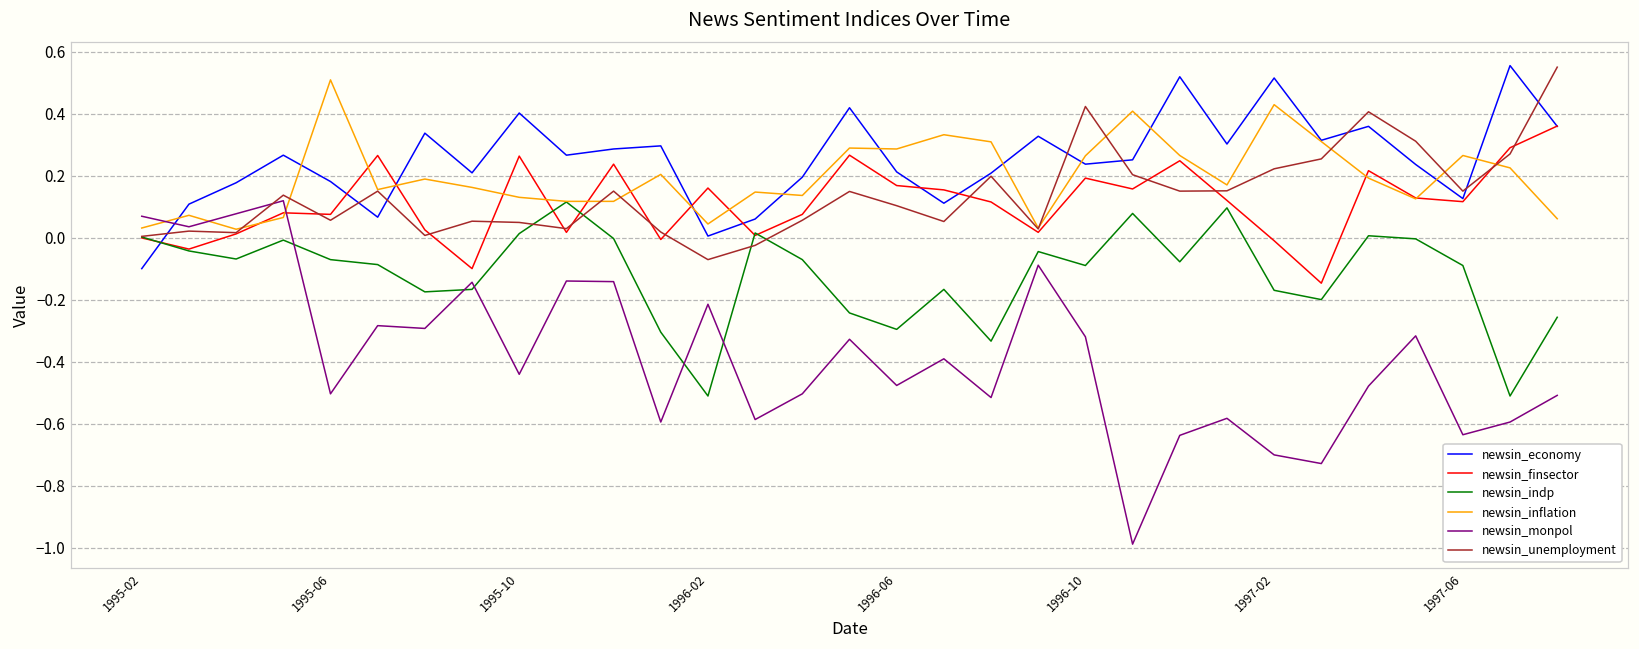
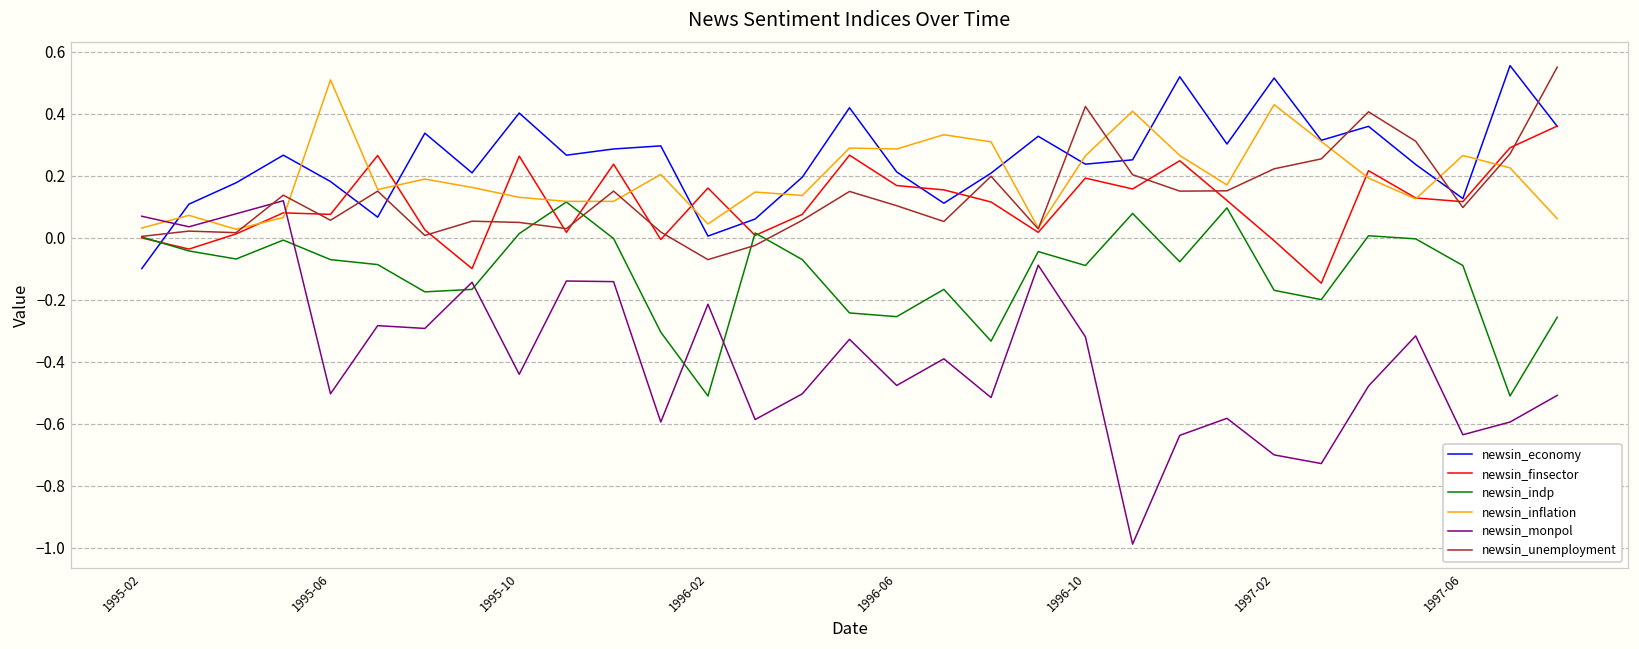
newsin_indp, 1996-06: -0.30 -> -0.25
newsin_unemployment, 1997-06: 0.15 -> 0.10
